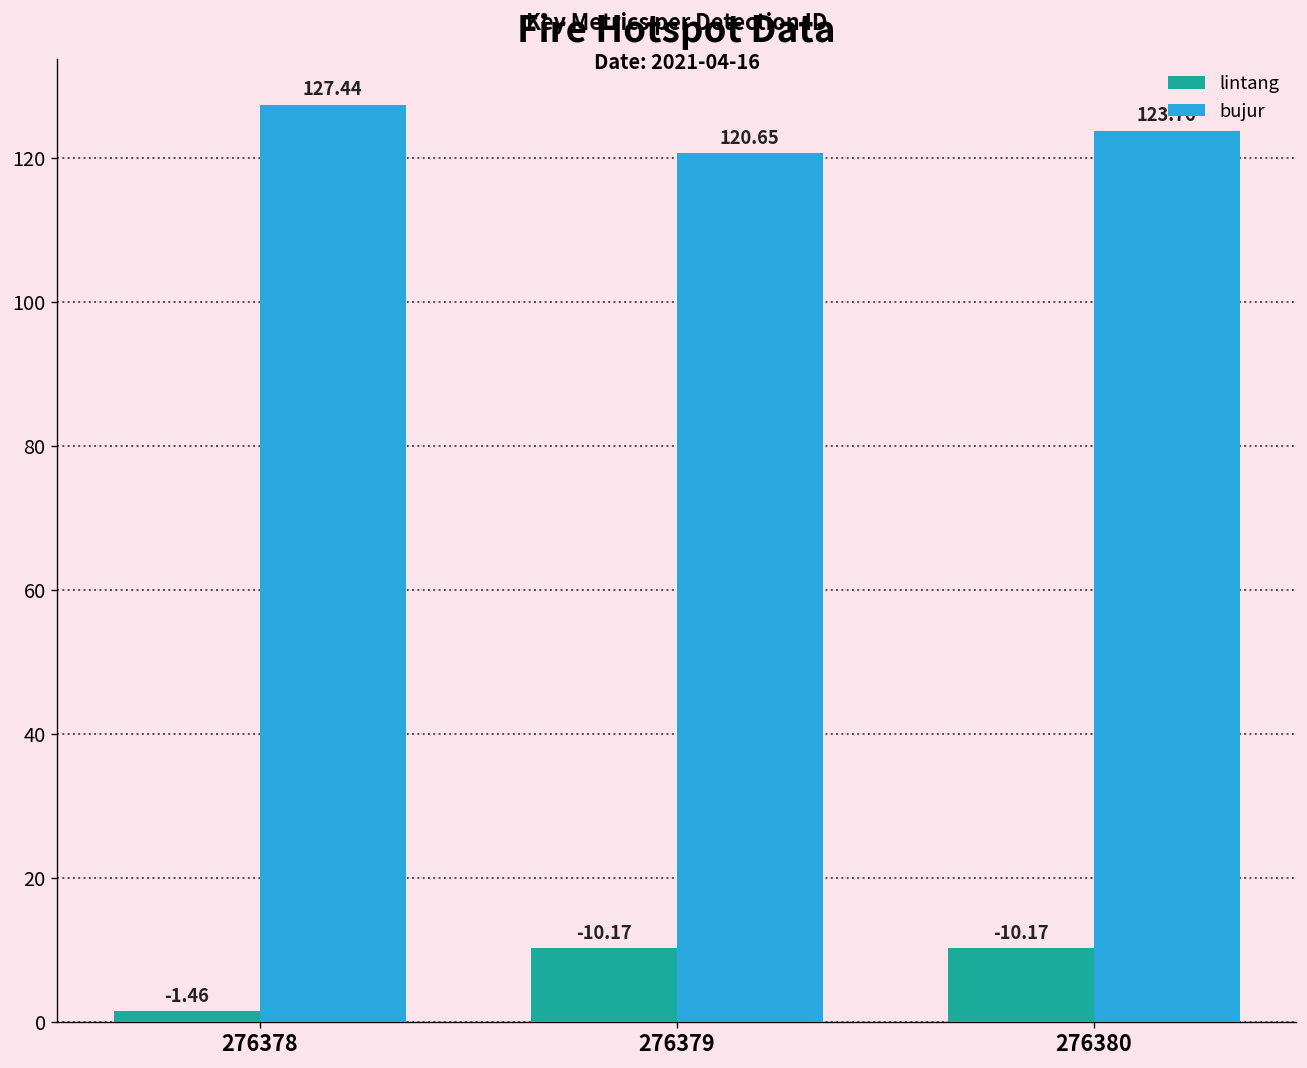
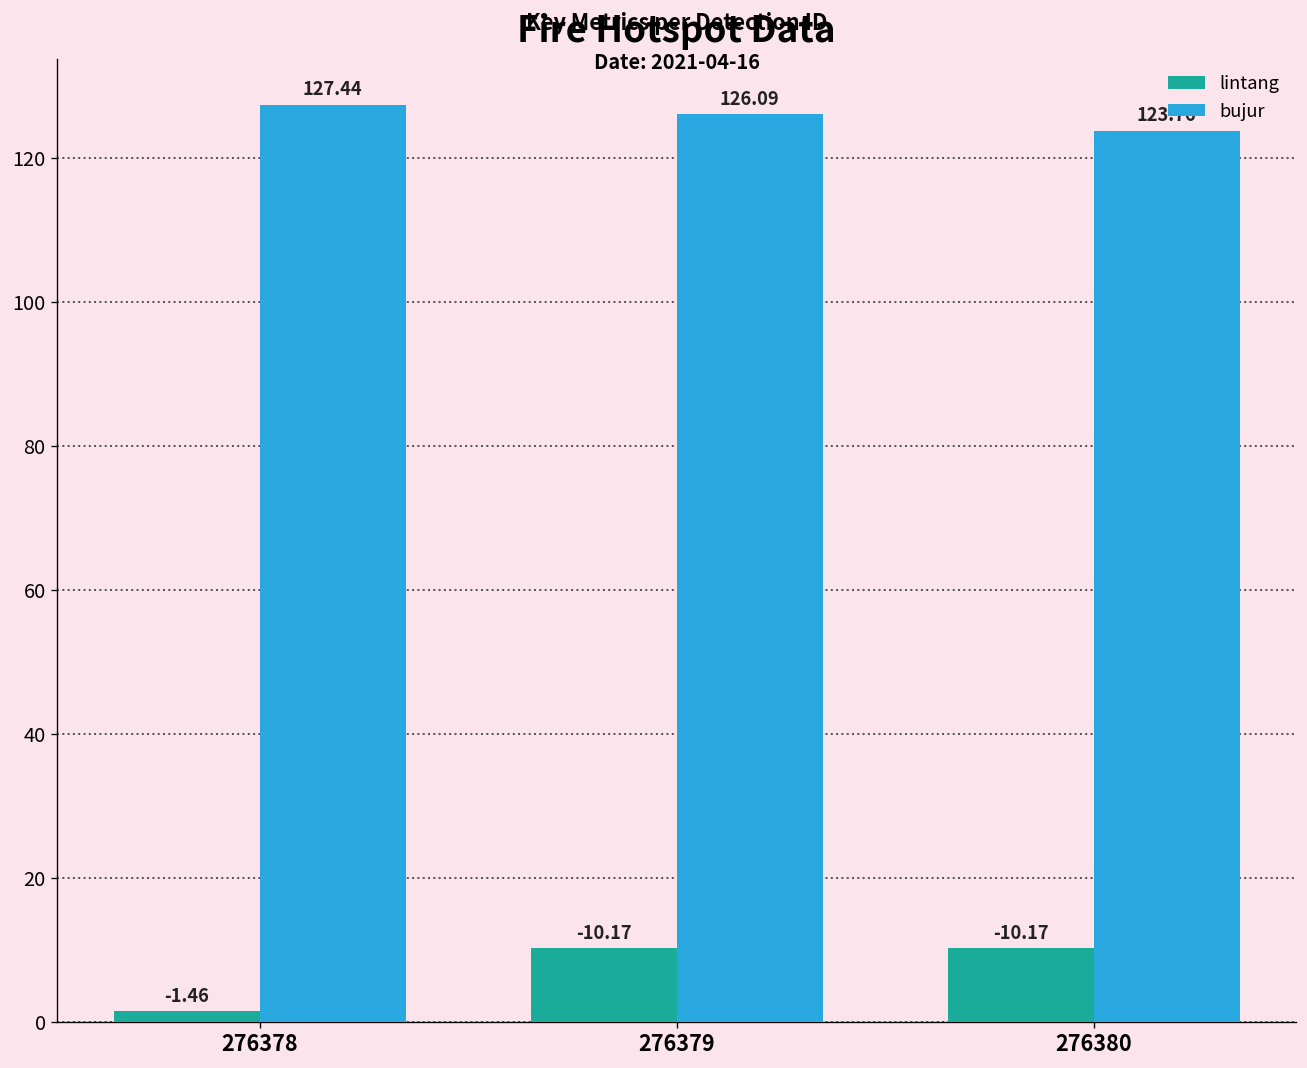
bujur, 276379: 120.65 -> 126.09
